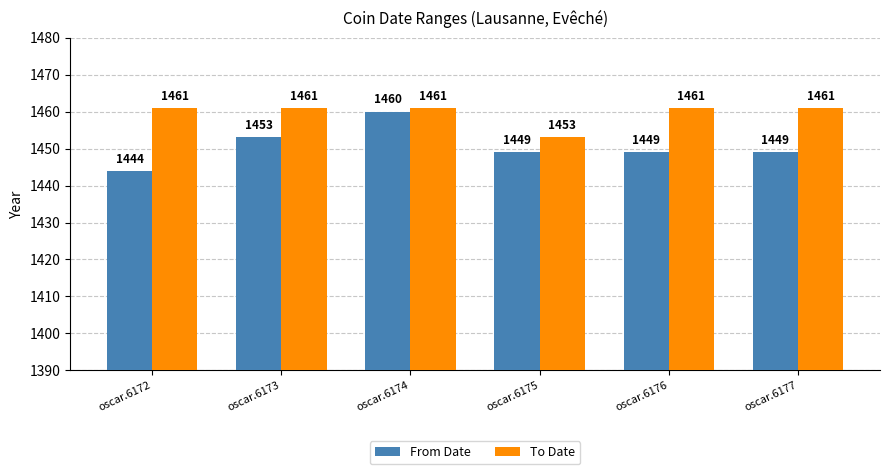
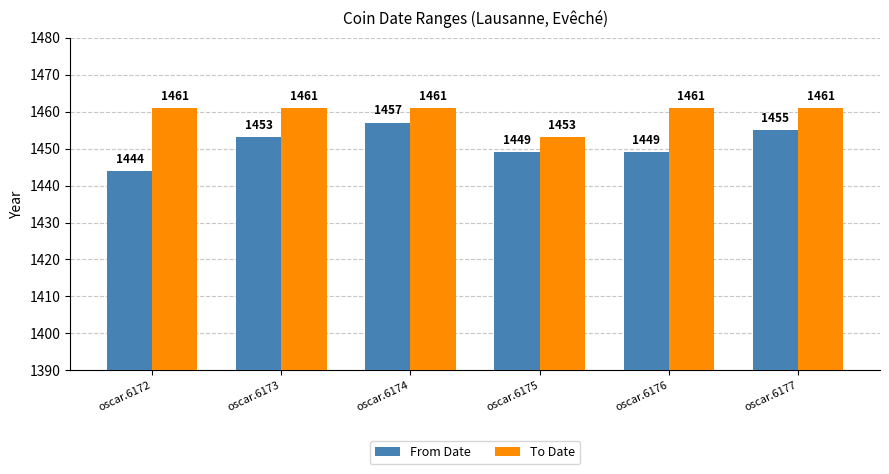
From Date, oscar.6174: 1460 -> 1457
From Date, oscar.6177: 1449 -> 1455
